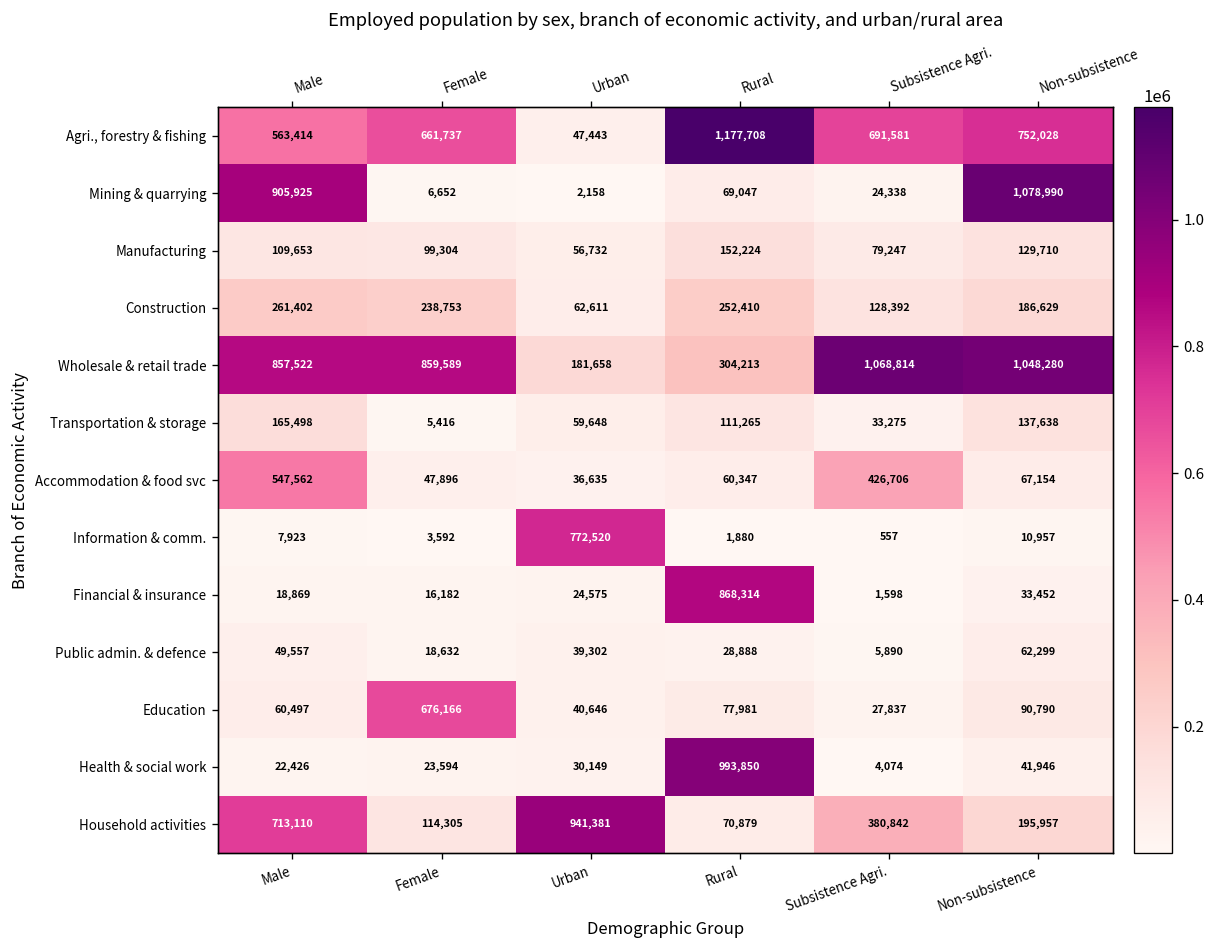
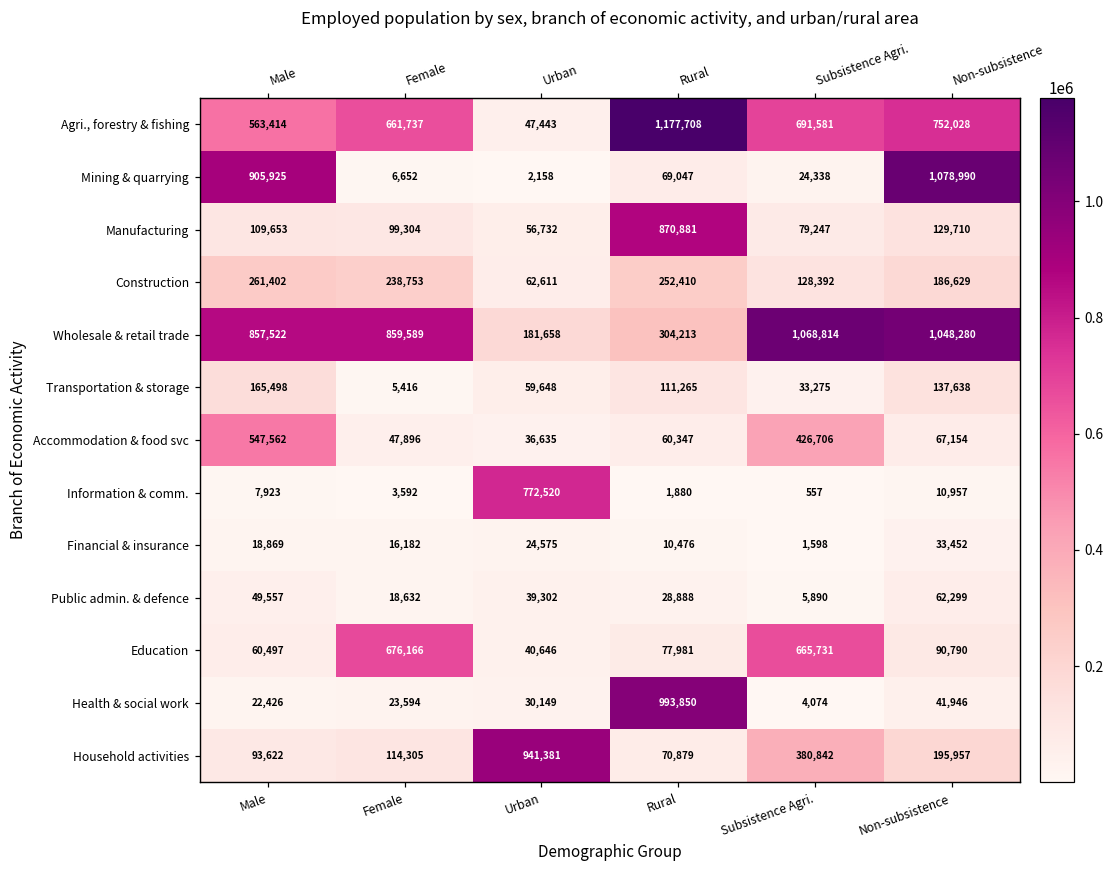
Manufacturing, Rural: 152,224 -> 870,881
Financial & insurance, Rural: 868,314 -> 10,476
Education, Subsistence Agri.: 27,837 -> 665,731
Household activities, Male: 713,110 -> 93,622
